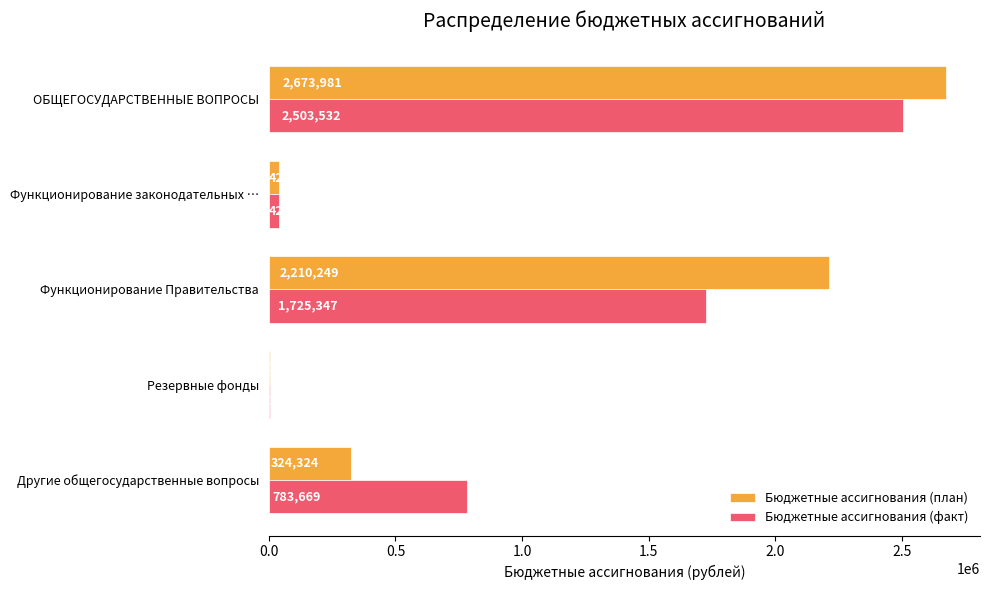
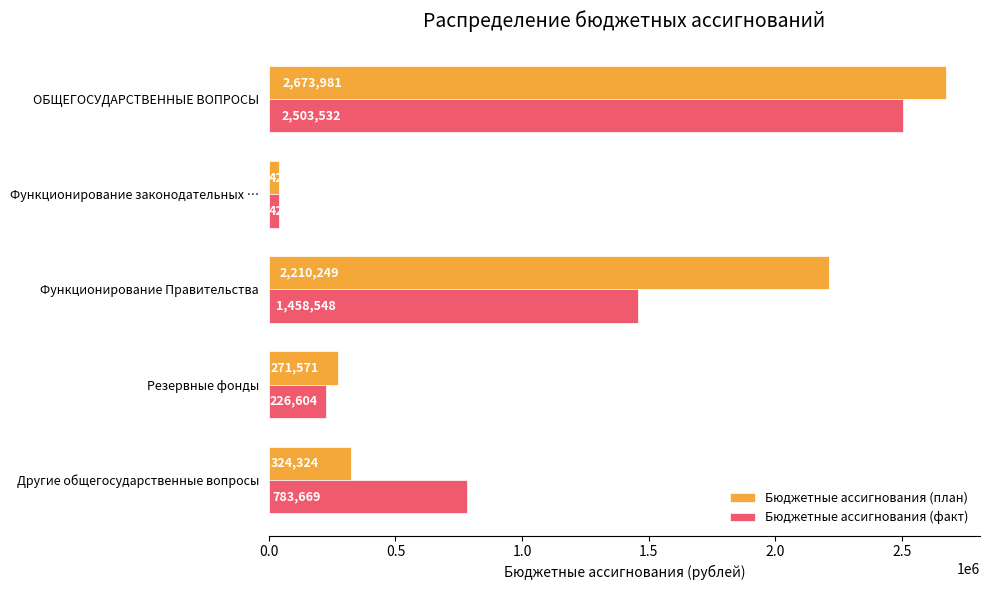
Бюджетные ассигнования (факт), Функционирование Правительства: 1,725,347 -> 1,458,548
Бюджетные ассигнования (план), Резервные фонды: 0 -> 270000
Бюджетные ассигнования (факт), Резервные фонды: 0 -> 230000
